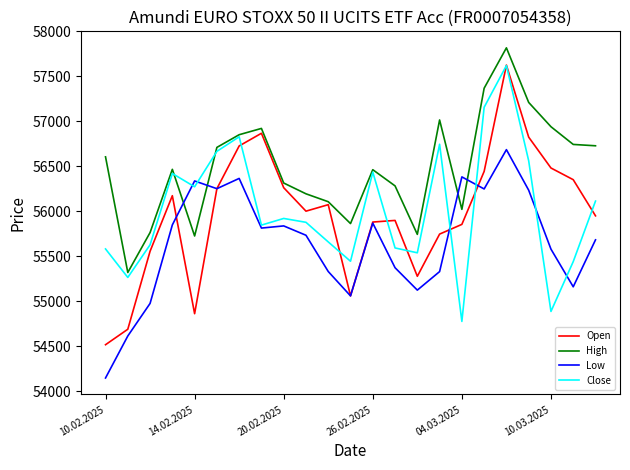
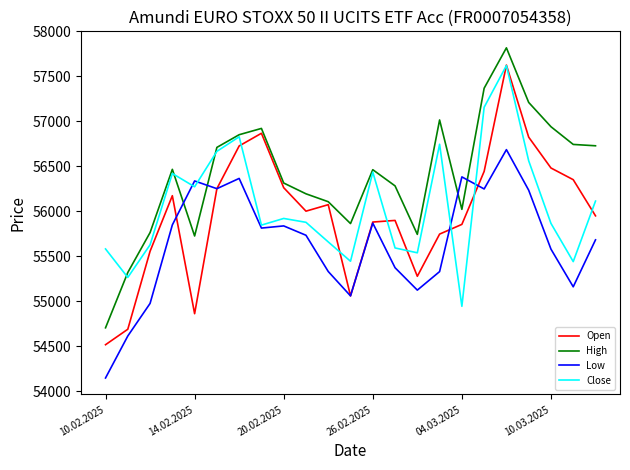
High, 10.02.2025: 56600 -> 54700
Close, 04.03.2025: 54800 -> 54900
Close, 10.03.2025: 54900 -> 55900
